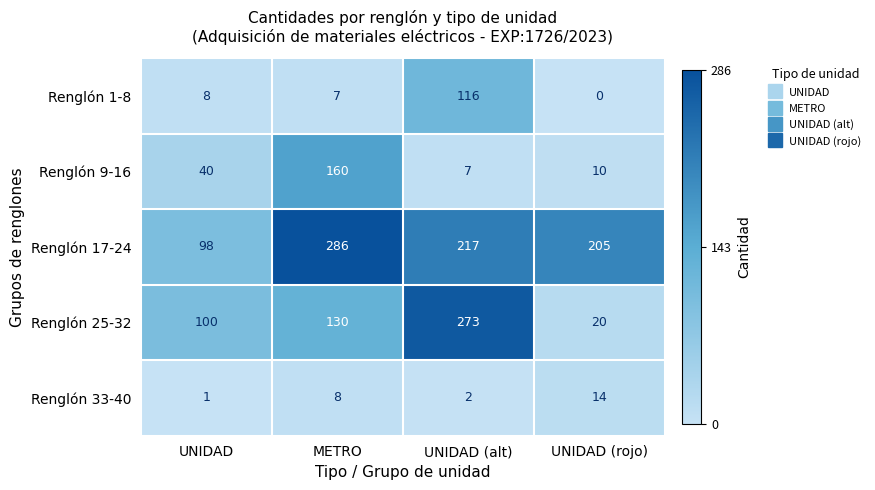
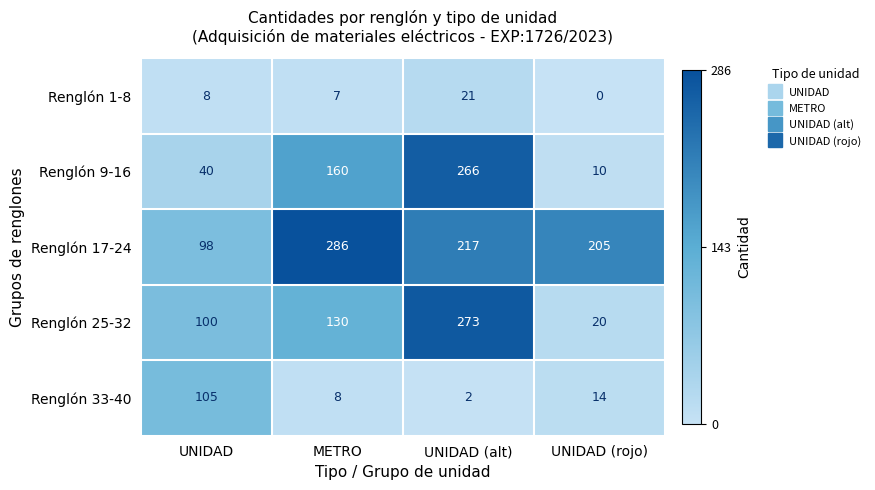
Renglón 1-8, UNIDAD (alt): 116 -> 21
Renglón 9-16, UNIDAD (alt): 7 -> 266
Renglón 33-40, UNIDAD: 1 -> 105
